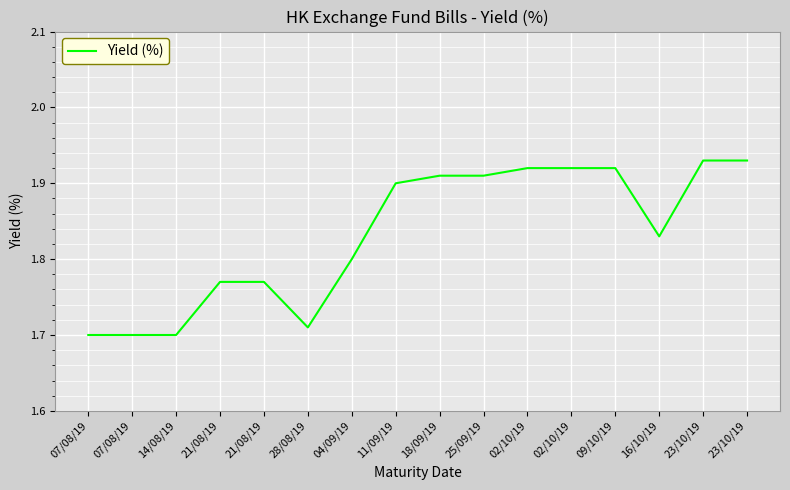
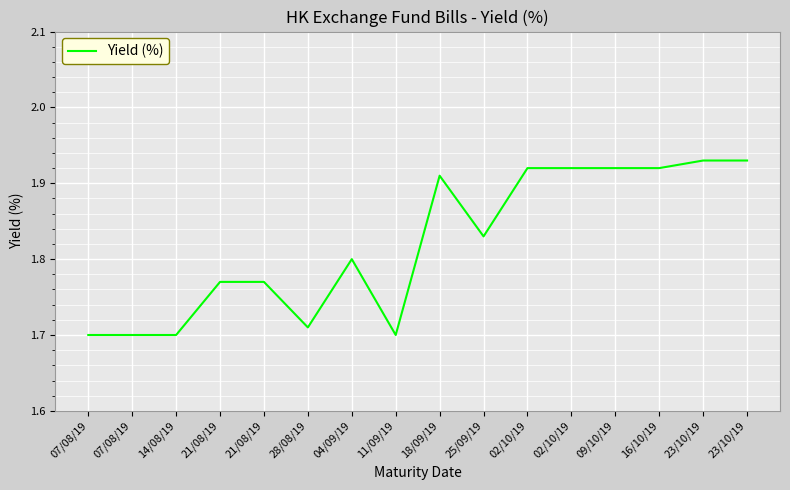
11/09/19: 1.9 -> 1.7
25/09/19: 1.91 -> 1.83
16/10/19: 1.83 -> 1.92
